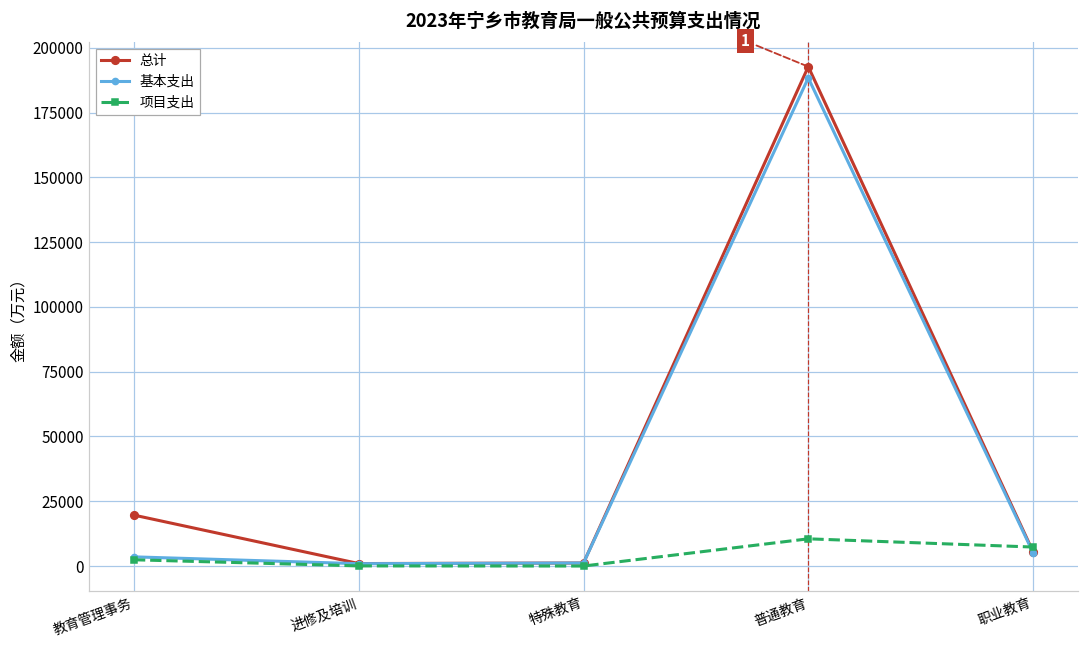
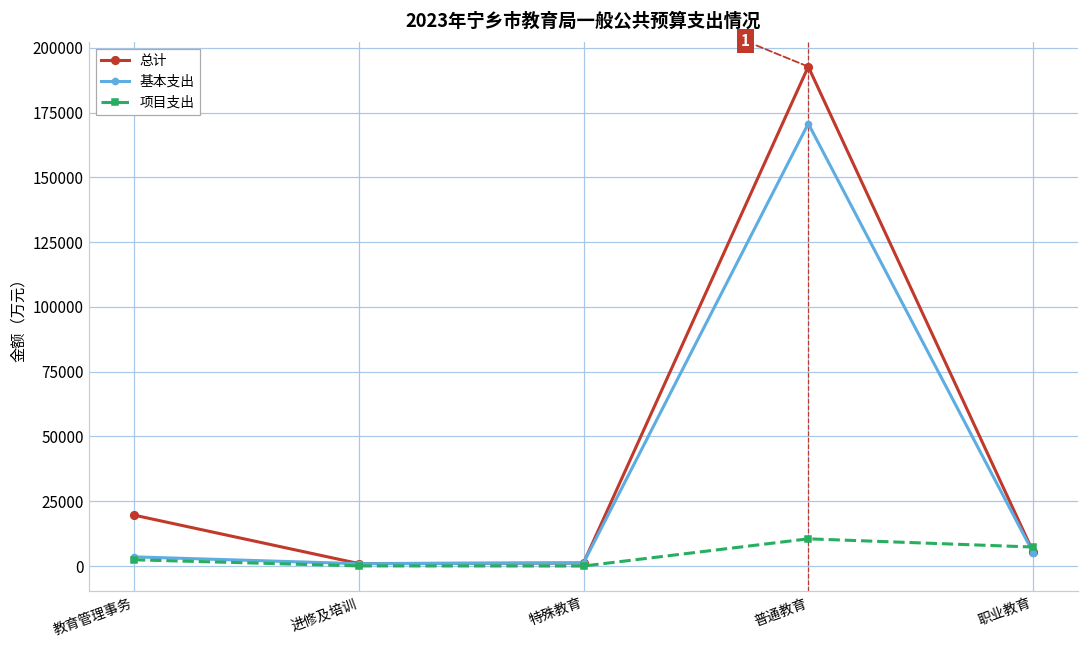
基本支出, 普通教育: 188000 -> 171000
